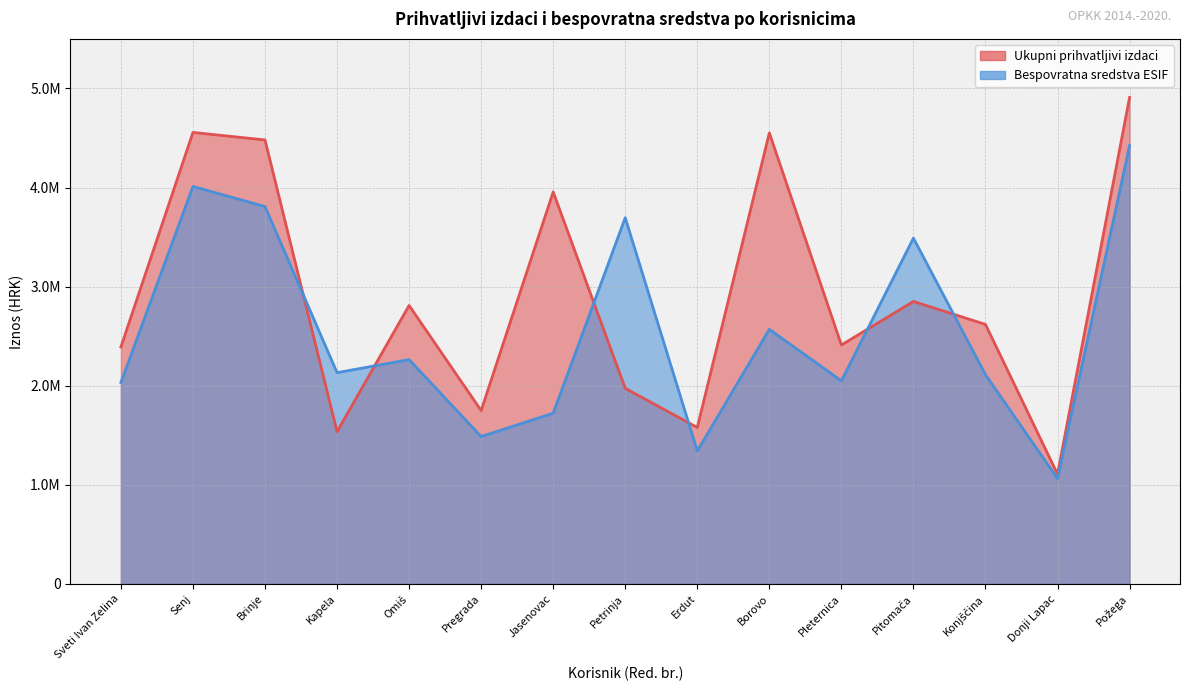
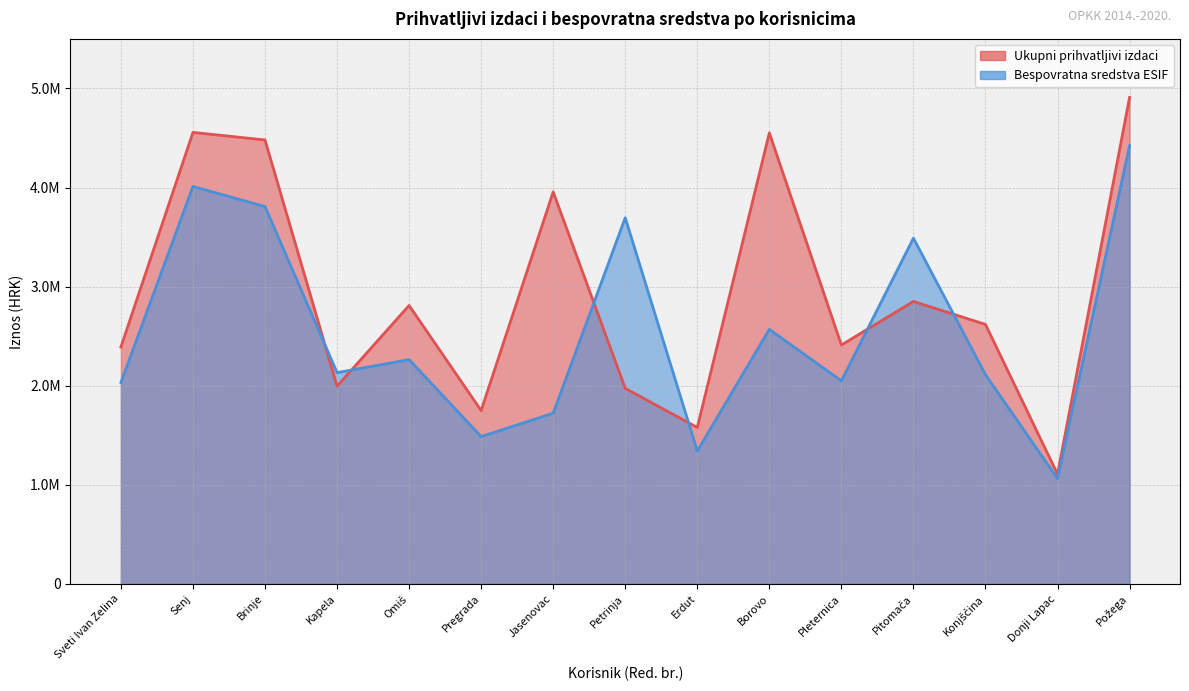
Ukupni prihvatljivi izdaci, Kapela: 1500000 -> 2000000
